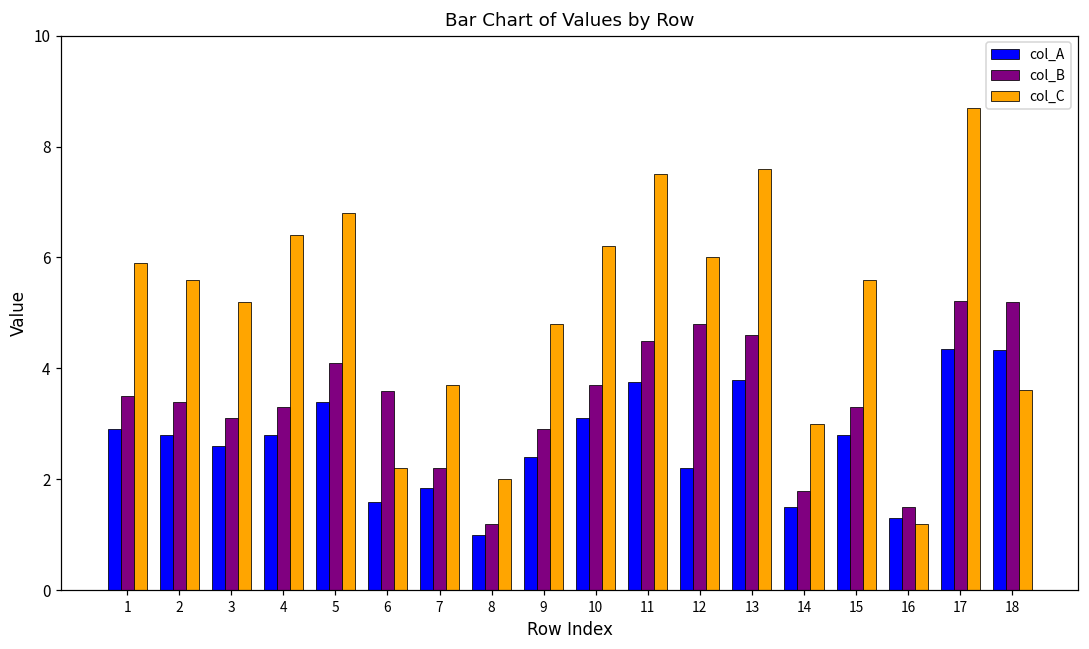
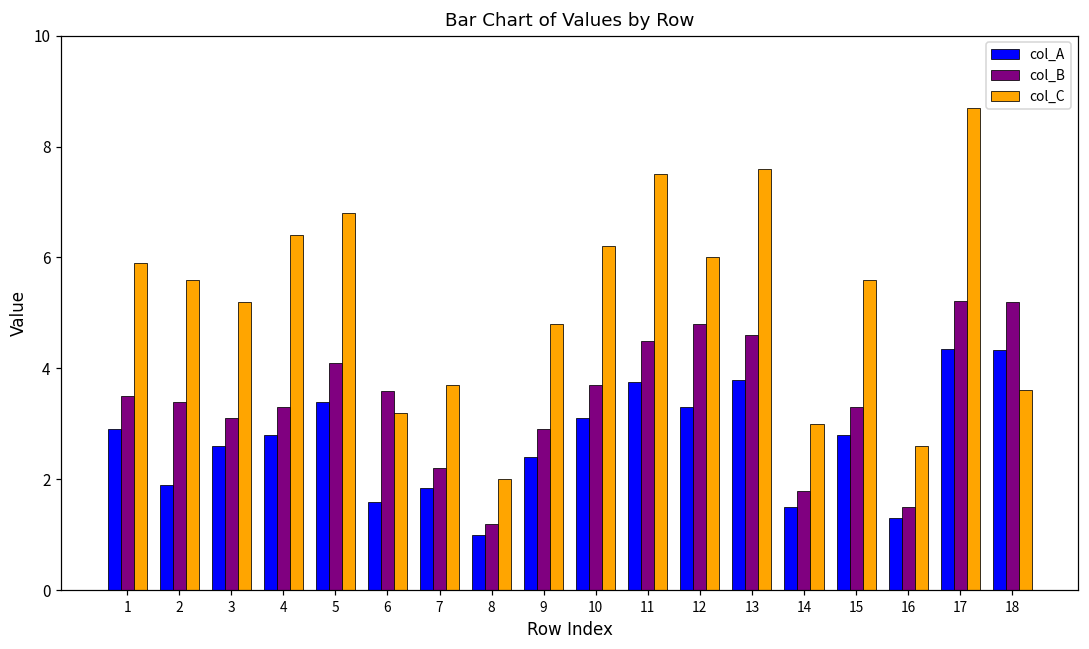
col_A, 2: 2.8 -> 1.9
col_C, 6: 2.2 -> 3.2
col_A, 12: 2.2 -> 3.3
col_C, 16: 1.2 -> 2.6
